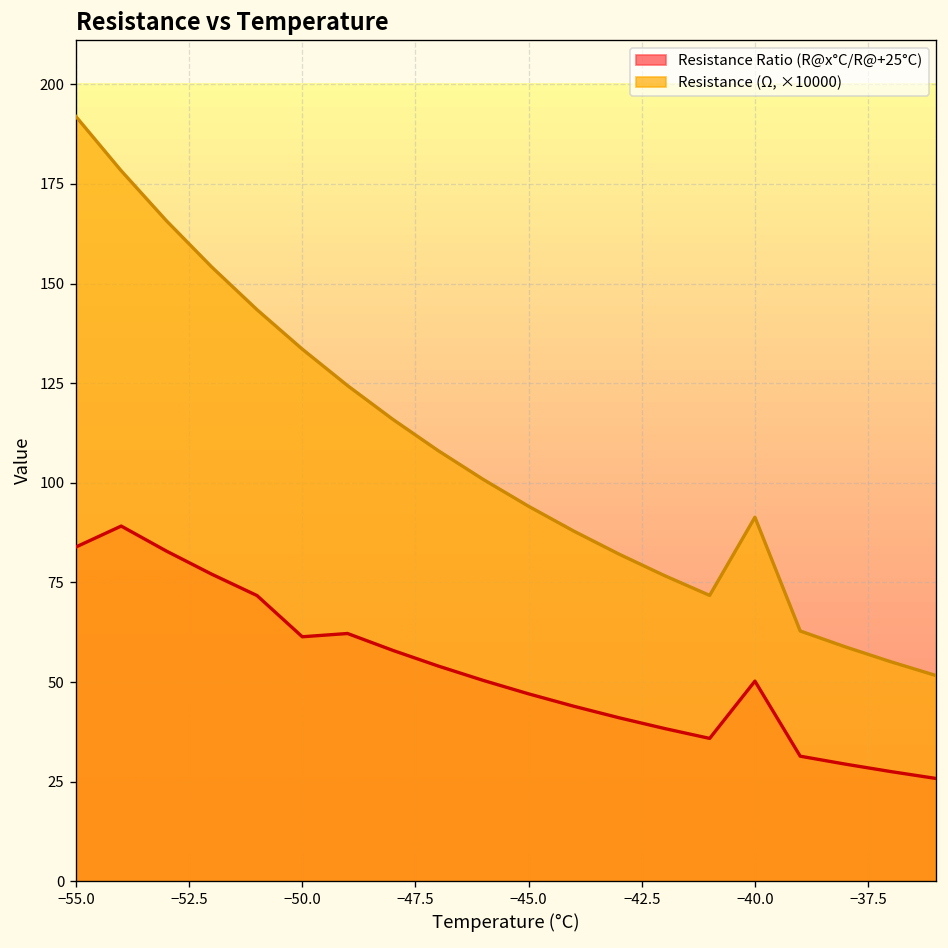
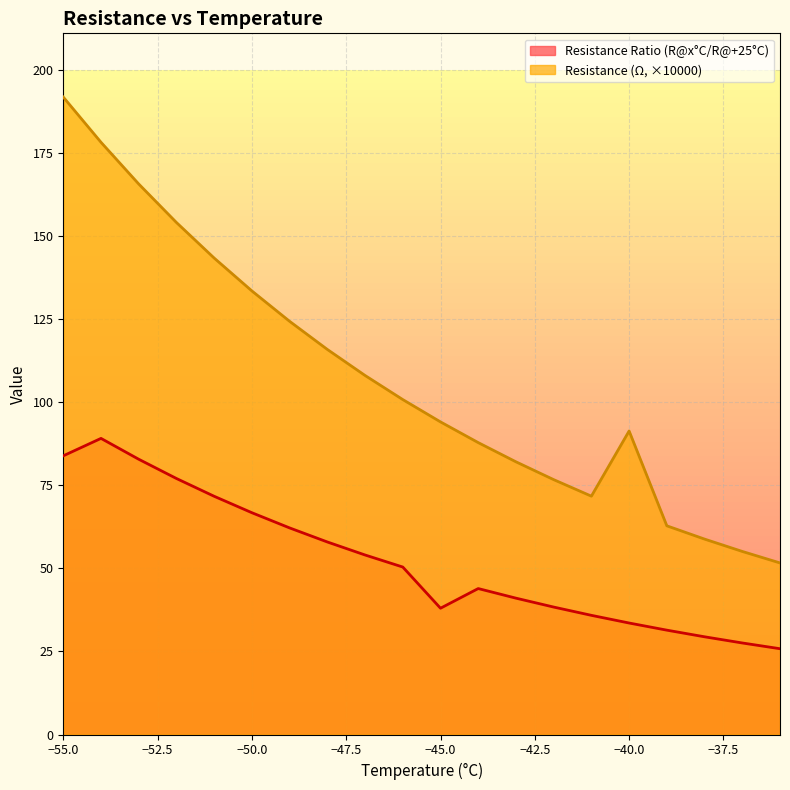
Resistance Ratio (R@x°C/R@+25°C), −50.0: 61 -> 67
Resistance Ratio (R@x°C/R@+25°C), −45.0: 47 -> 38
Resistance Ratio (R@x°C/R@+25°C), −40.0: 50 -> 34
